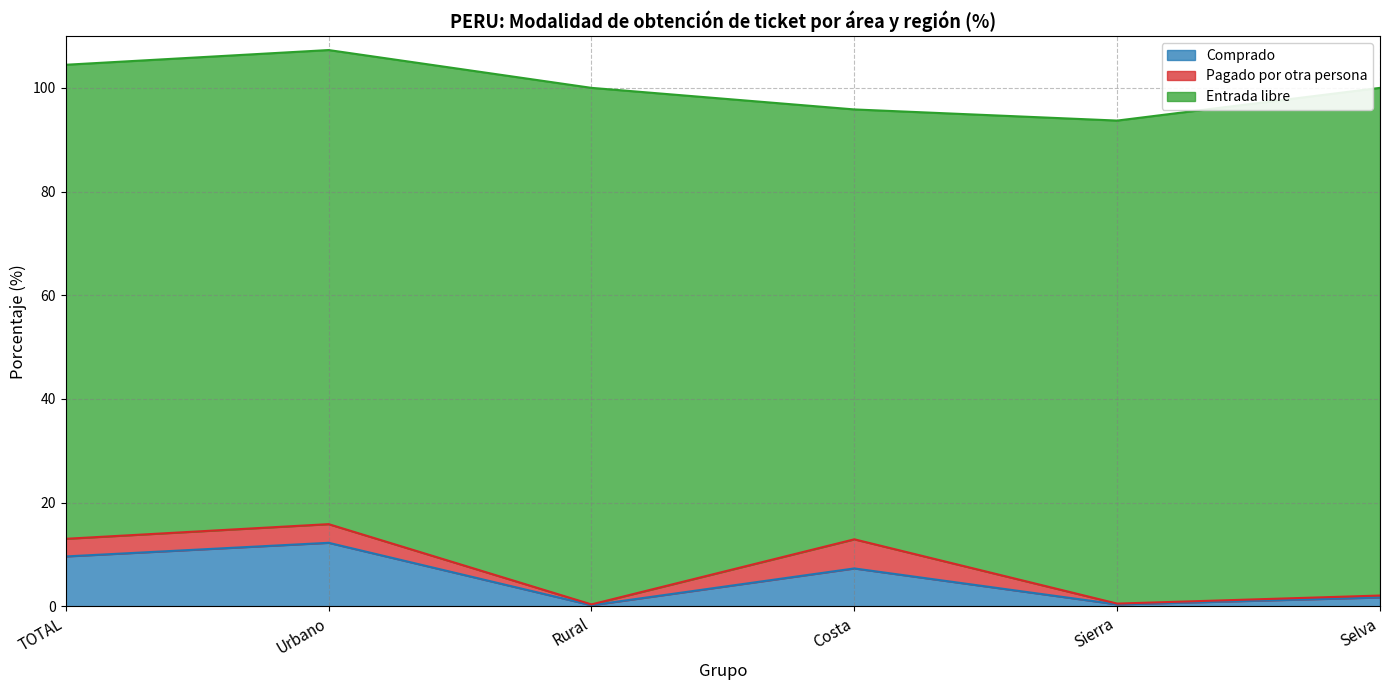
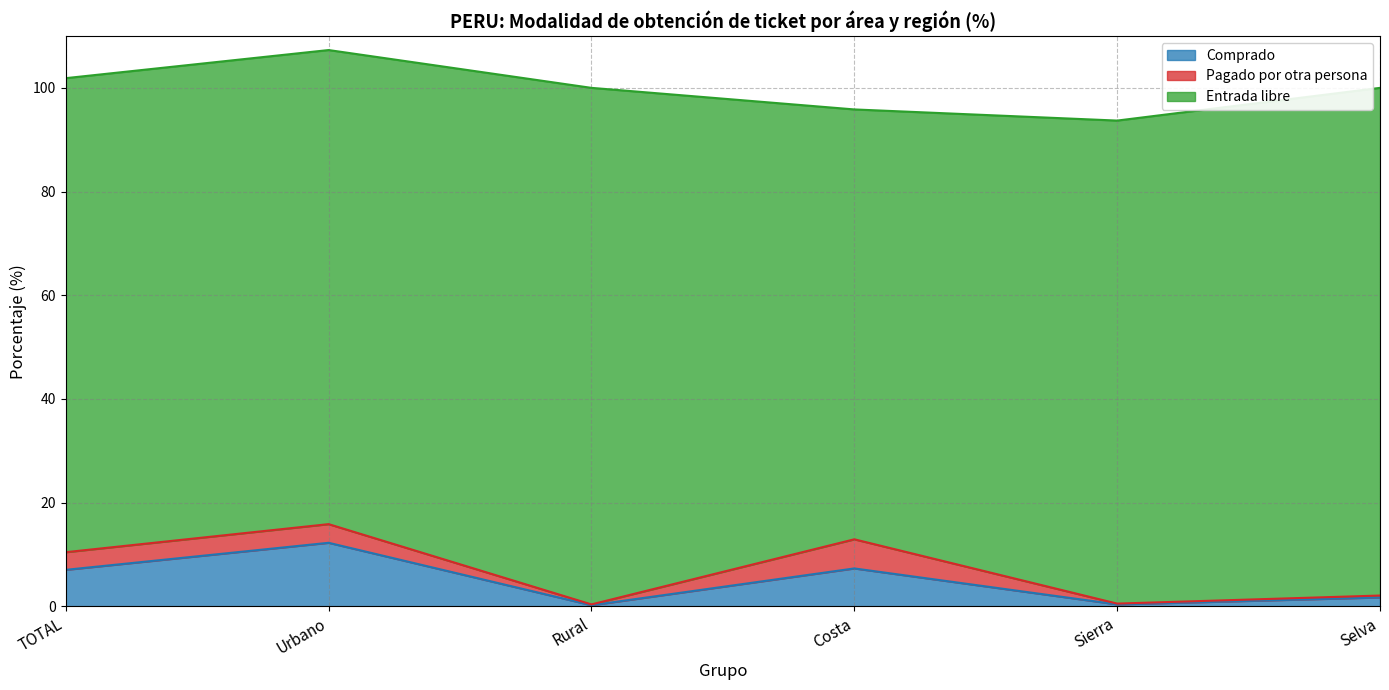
Comprado, TOTAL: 10 -> 7
